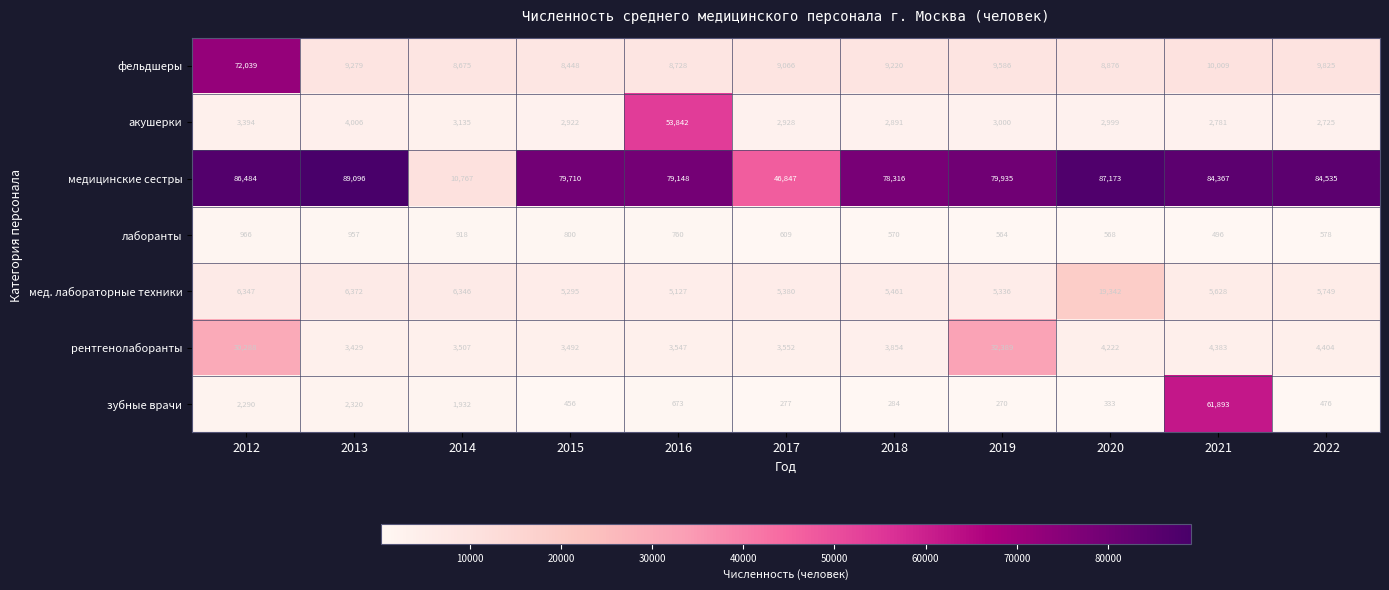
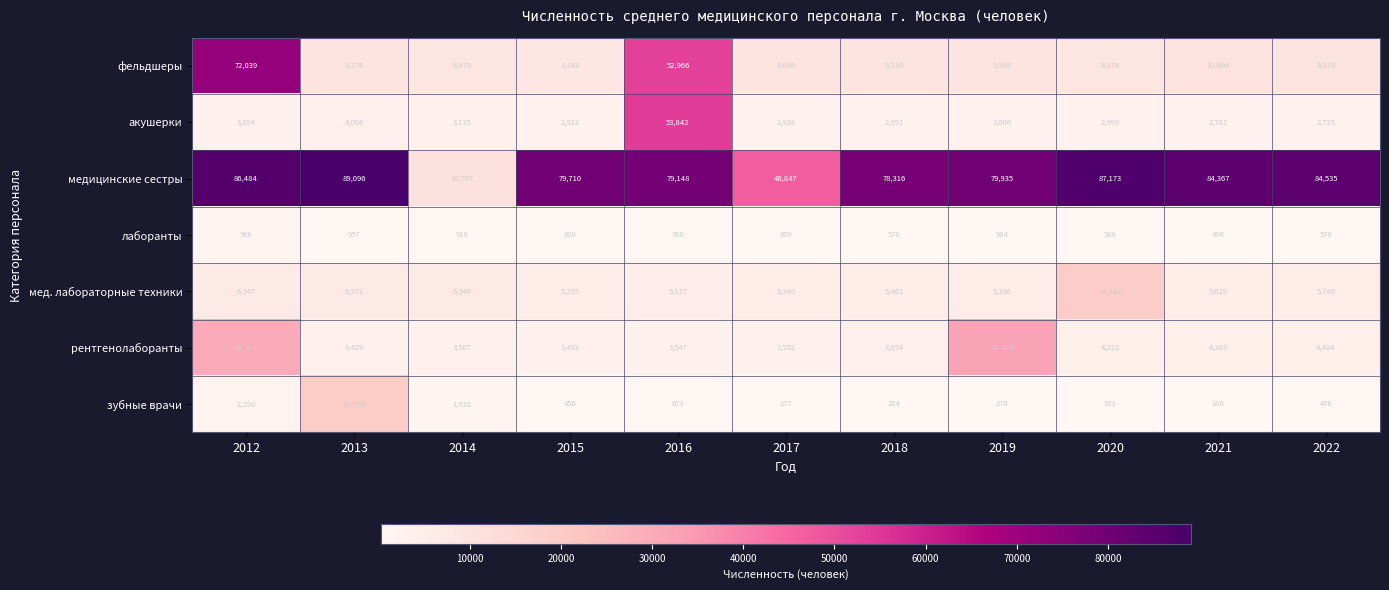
фельдшеры, 2016: 8,728 -> 52,966
зубные врачи, 2013: 2,320 -> 19,559
зубные врачи, 2021: 61,893 -> 386
